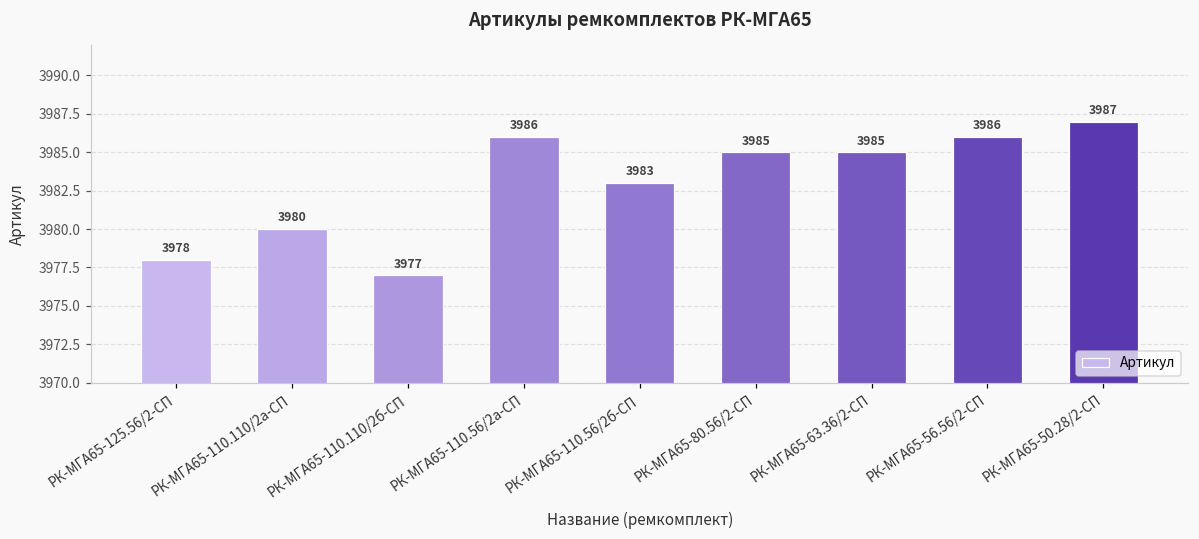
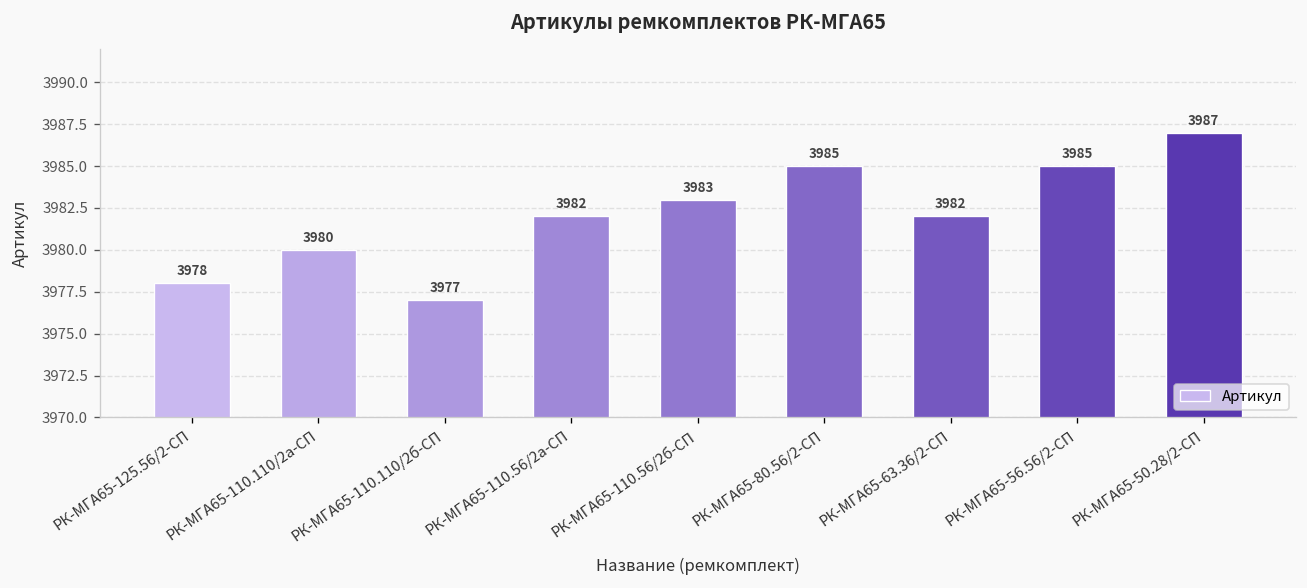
РК-МГА65-110.56/2а-СП: 3986 -> 3982
РК-МГА65-63.36/2-СП: 3985 -> 3982
РК-МГА65-56.56/2-СП: 3986 -> 3985
